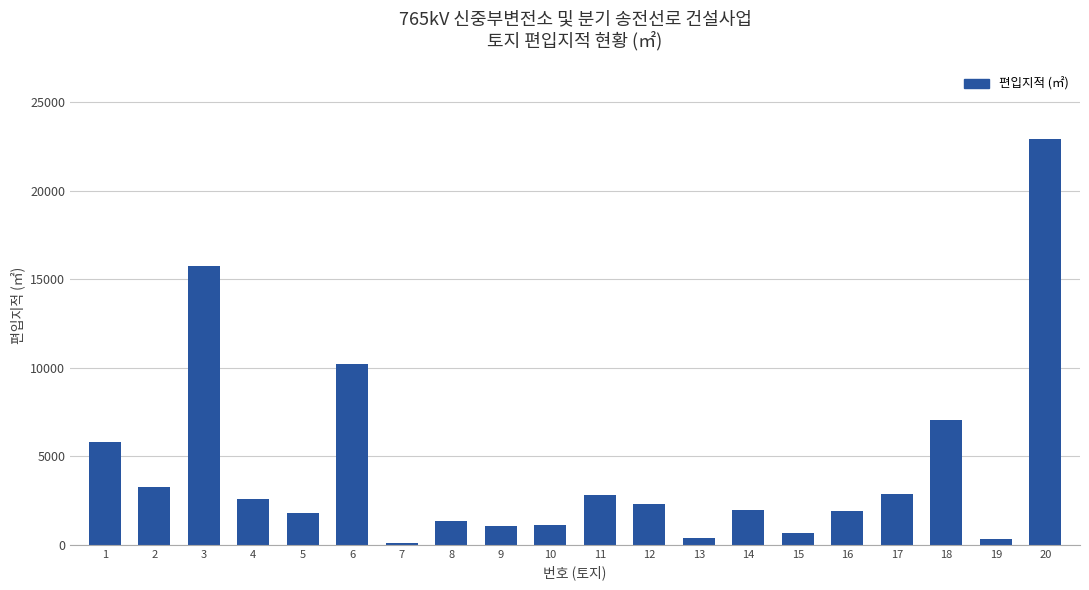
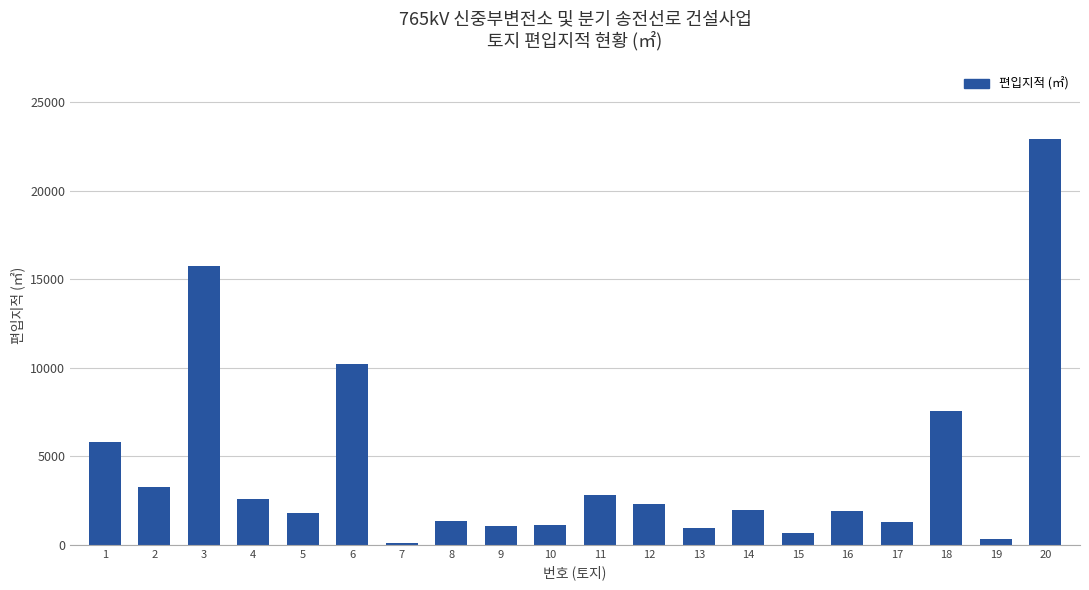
13: 400 -> 900
17: 2900 -> 1300
18: 7000 -> 7500
